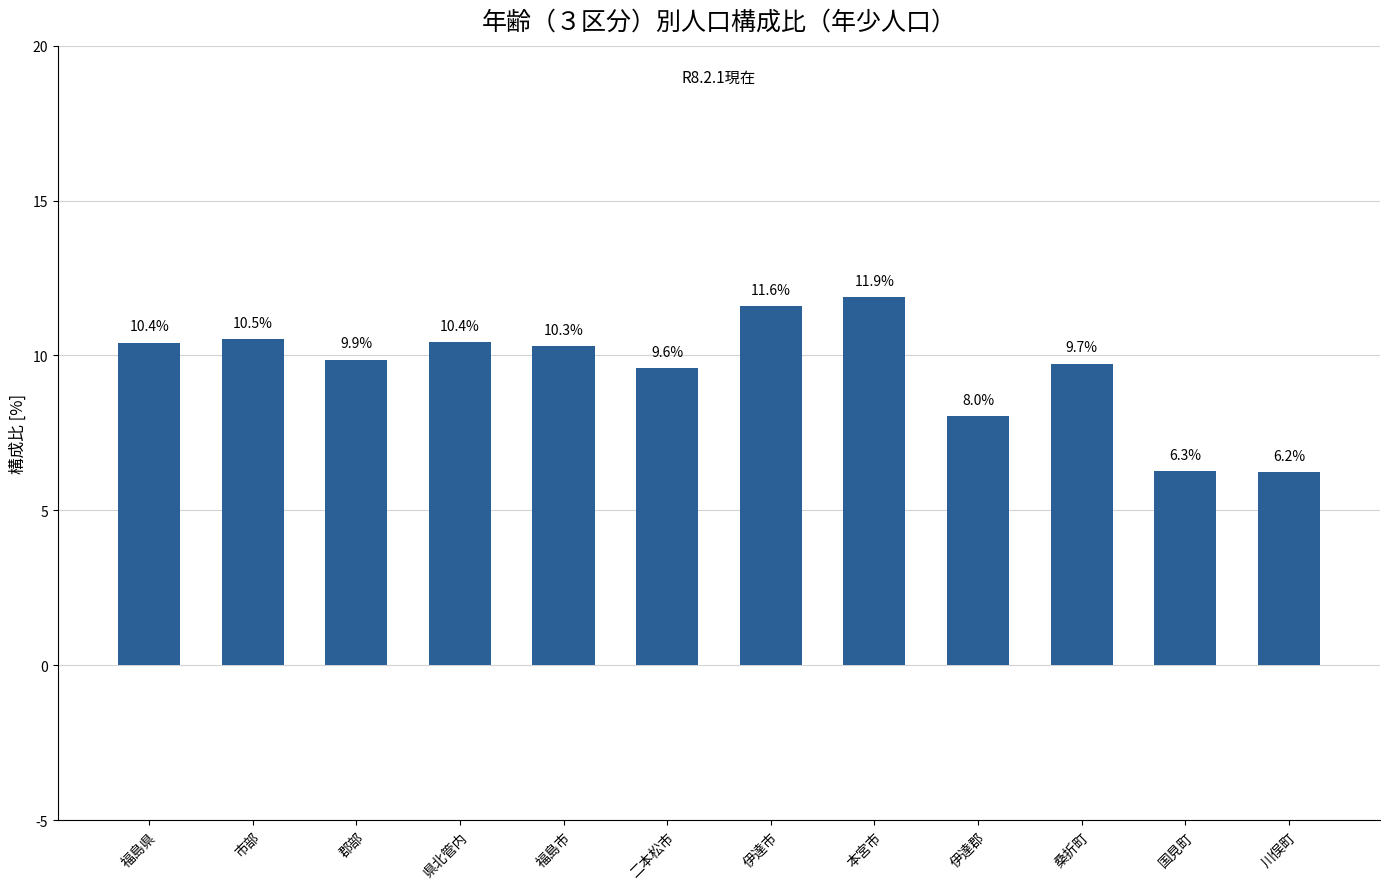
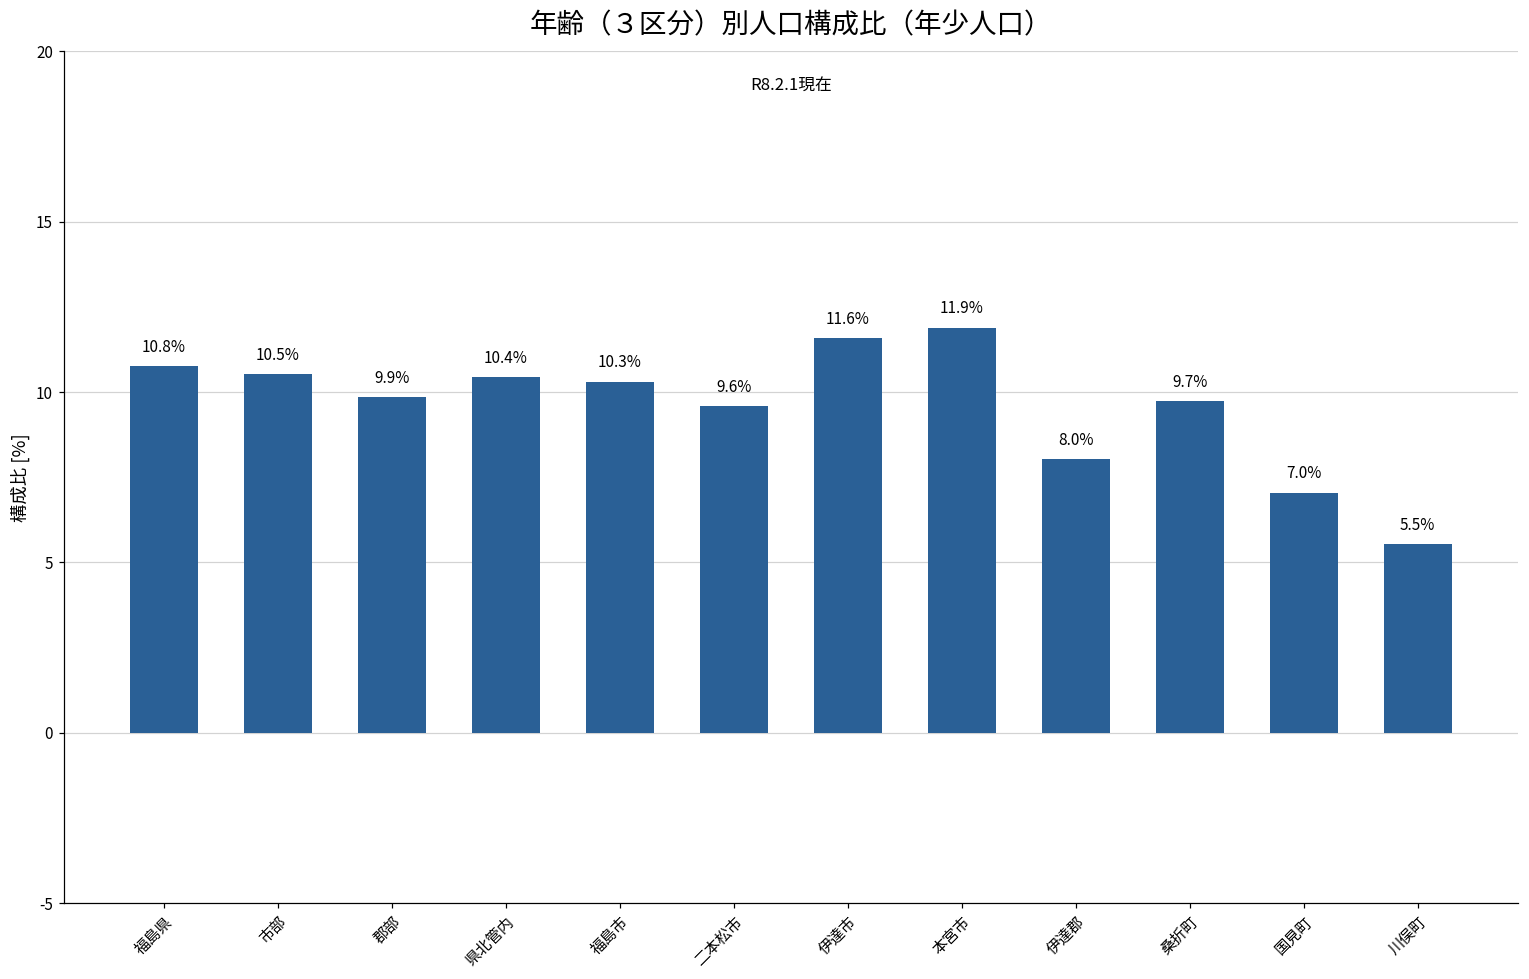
福島県: 10.4% -> 10.8%
国見町: 6.3% -> 7.0%
川俣町: 6.2% -> 5.5%
